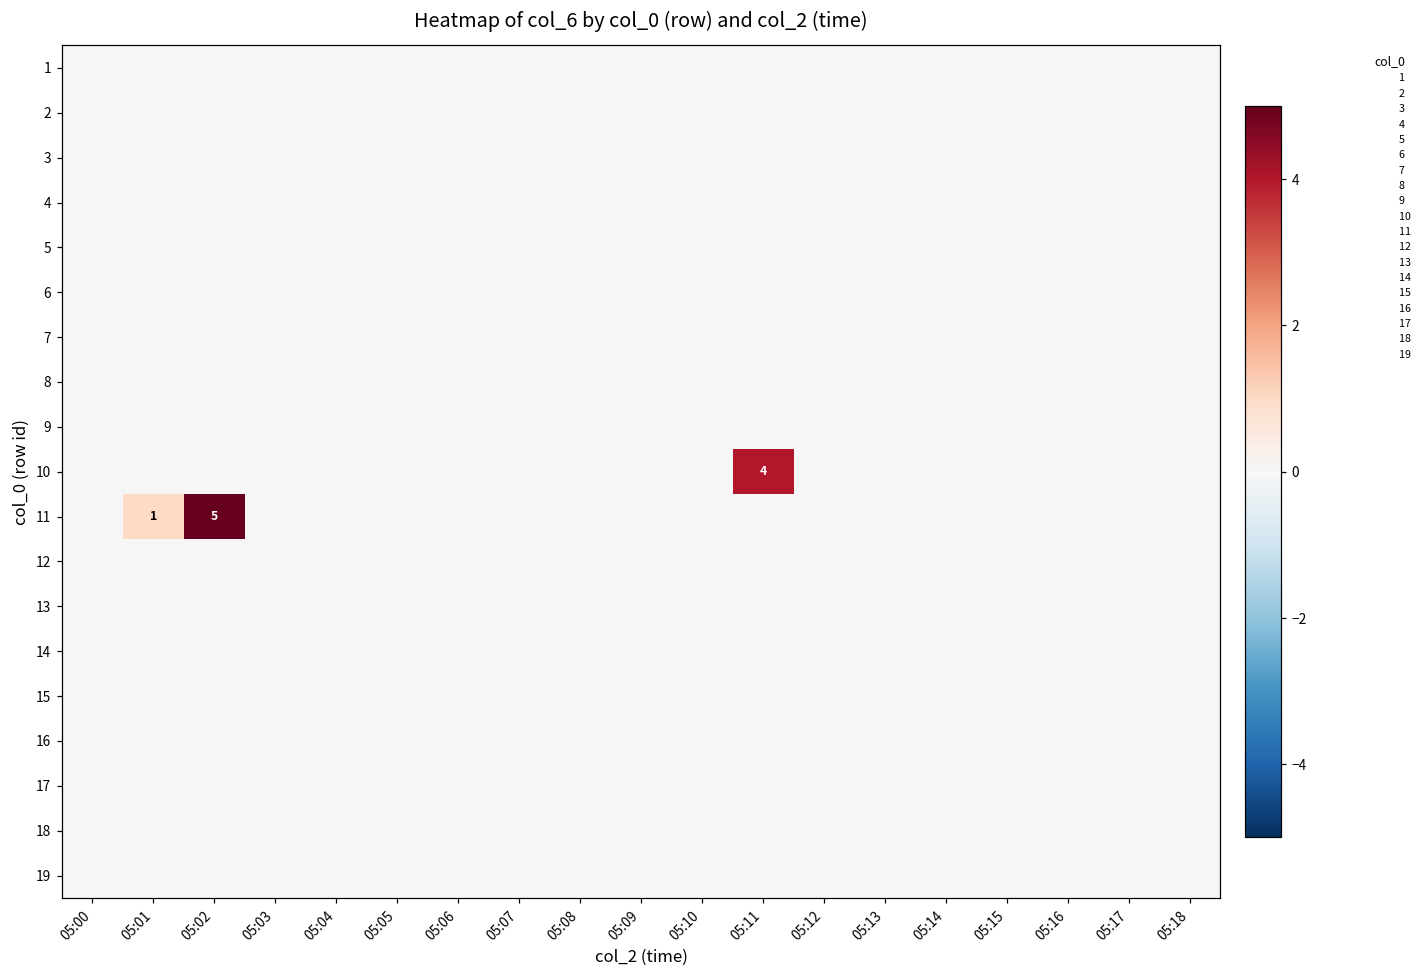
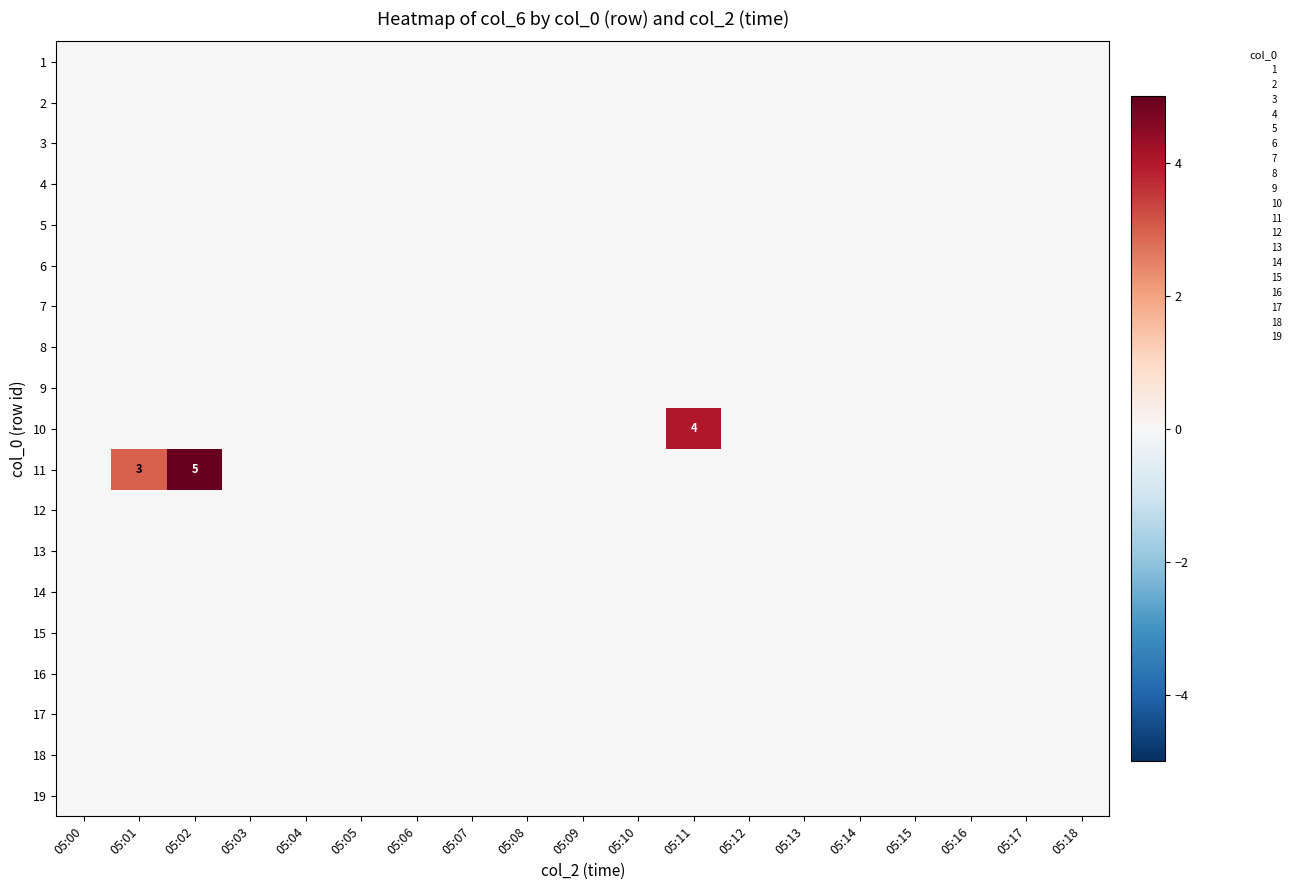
11, 05:01: 1 -> 3
